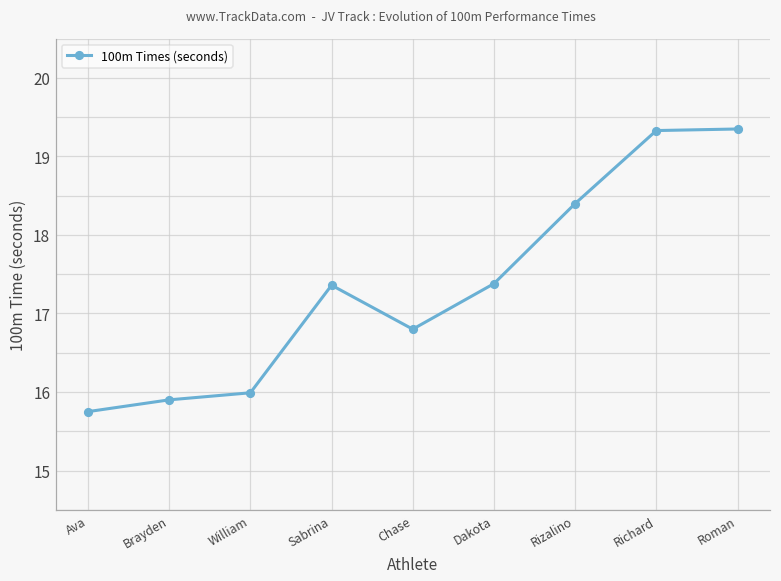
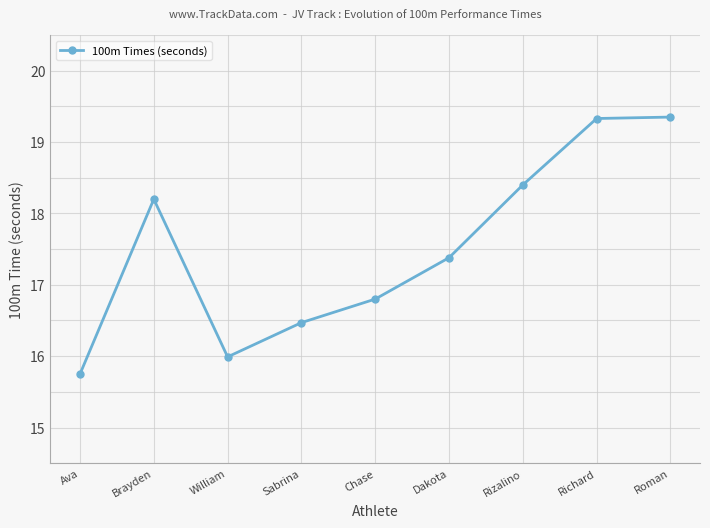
Brayden: 15.9 -> 18.2
Sabrina: 17.4 -> 16.5
